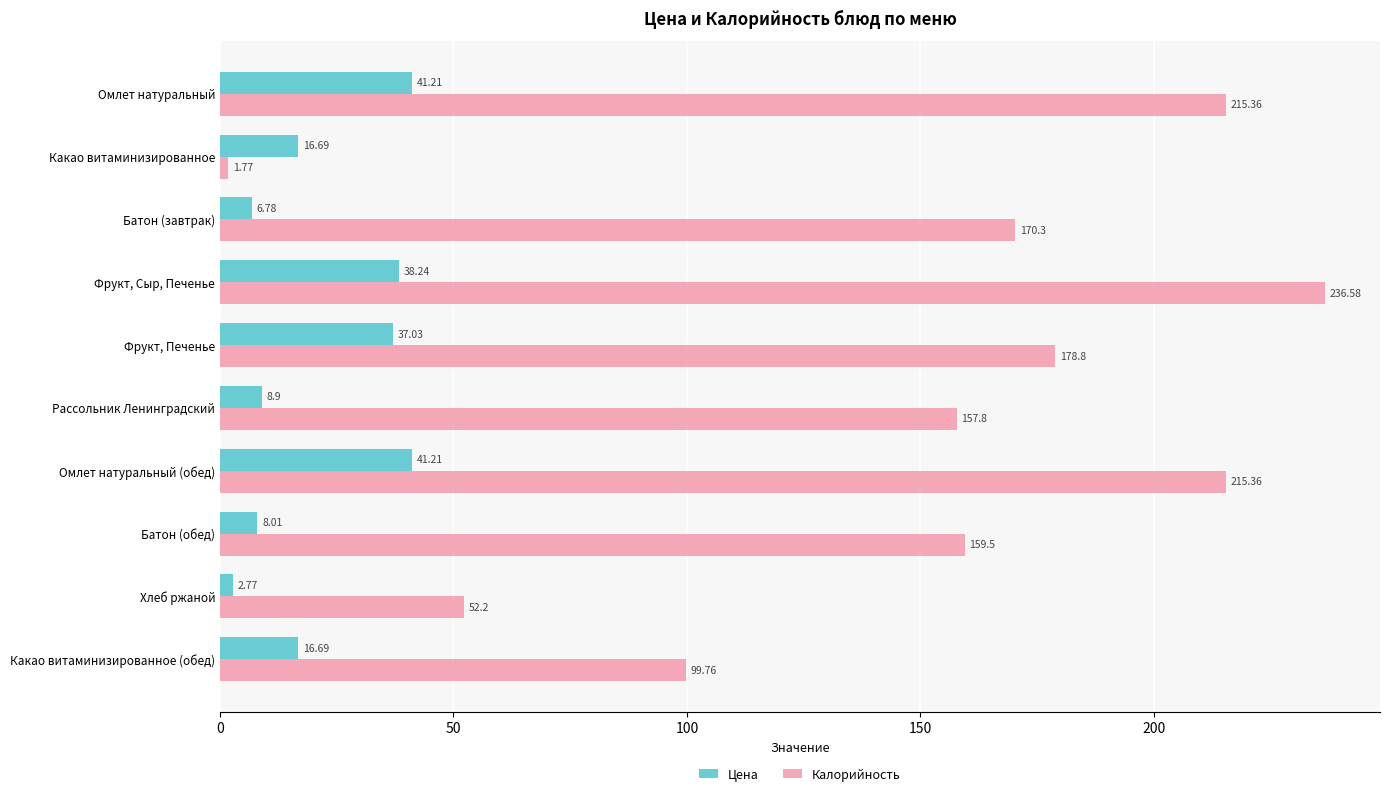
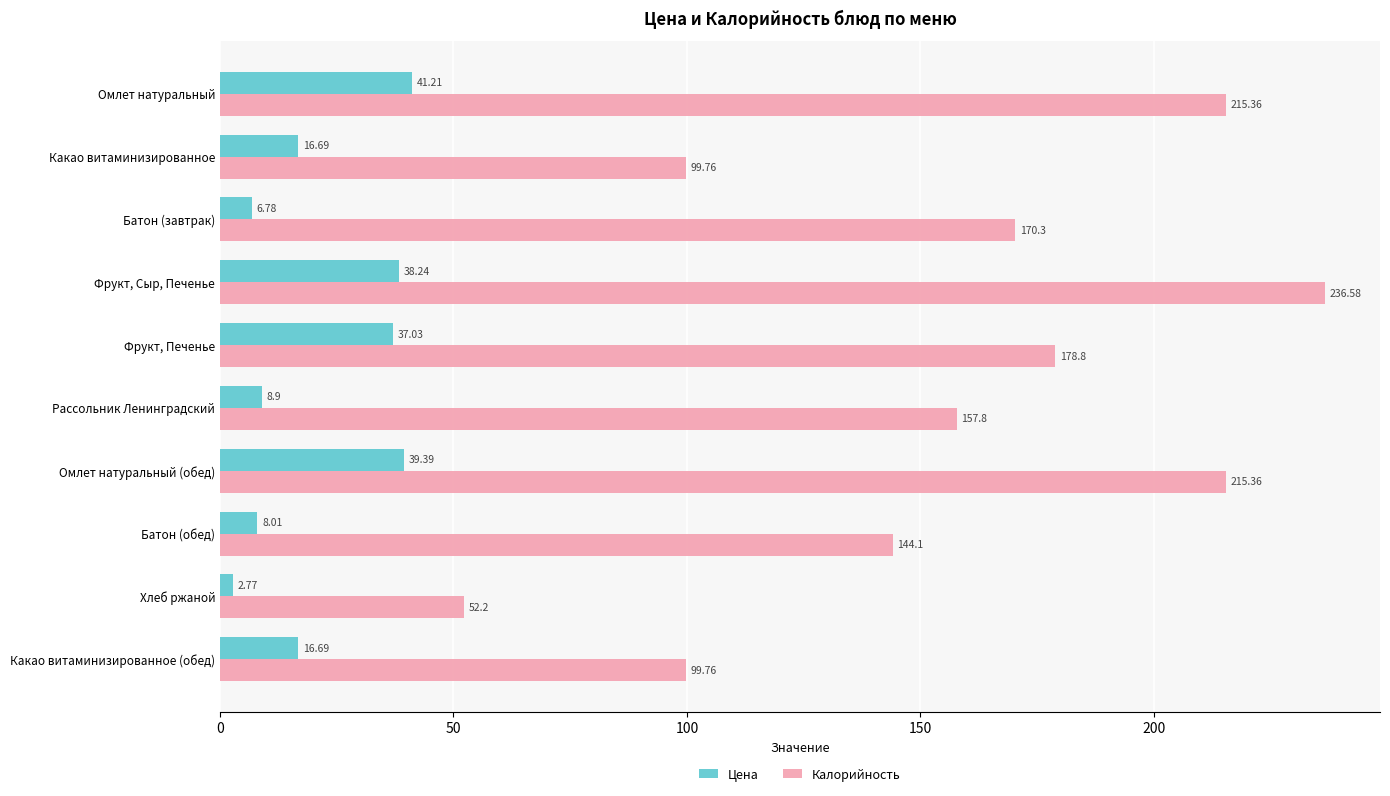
Калорийность, Какао витаминизированное: 1.77 -> 99.76
Цена, Омлет натуральный (обед): 41.21 -> 39.39
Калорийность, Батон (обед): 159.5 -> 144.1
